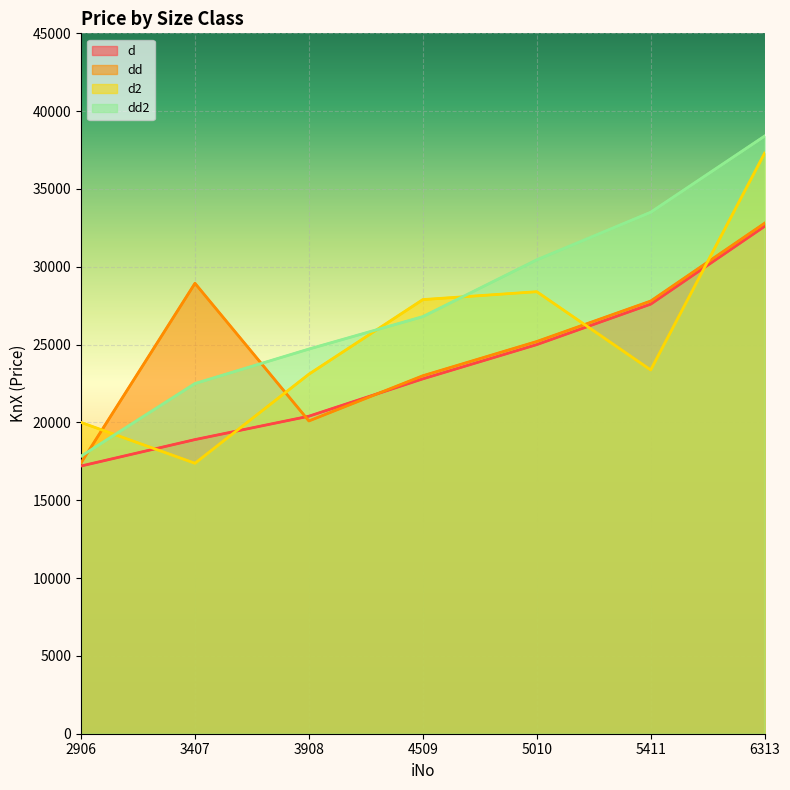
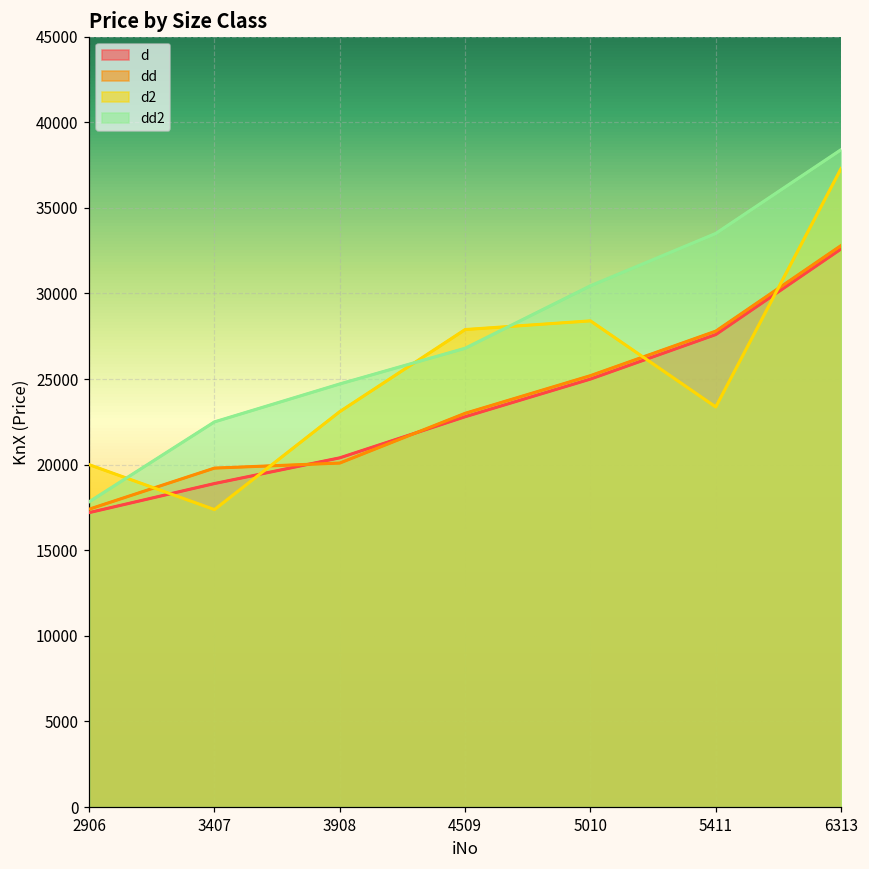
dd, 3407: 28900 -> 19800
